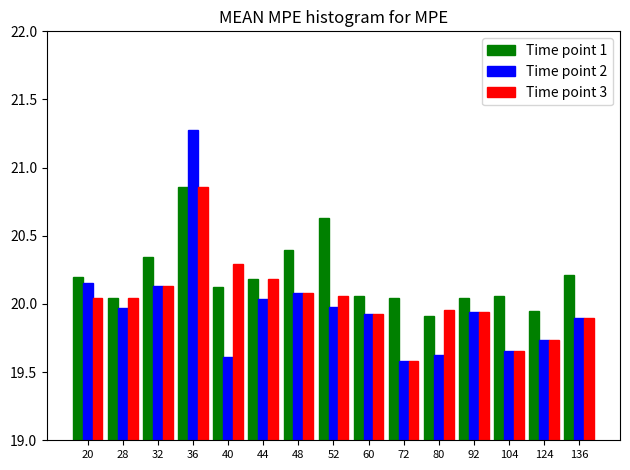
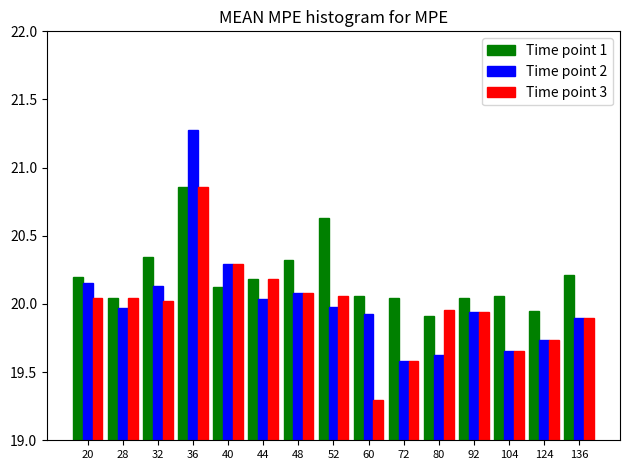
Time point 3, 32: 20.13 -> 20.02
Time point 2, 40: 19.61 -> 20.29
Time point 1, 48: 20.39 -> 20.32
Time point 3, 60: 19.93 -> 19.29
